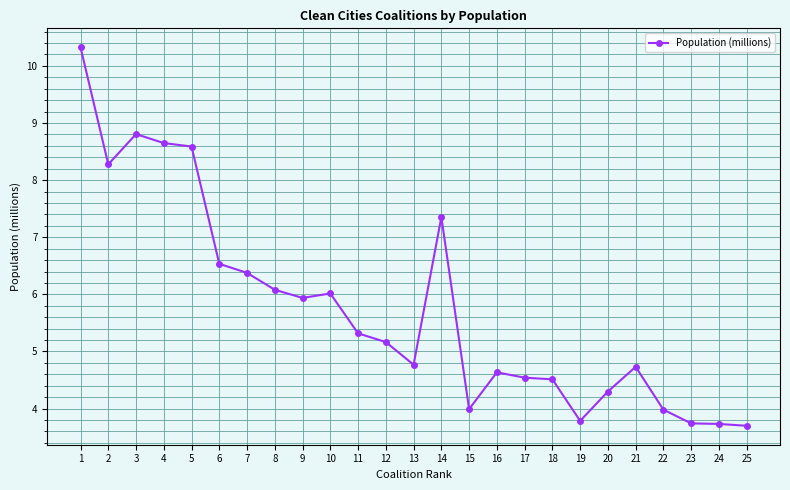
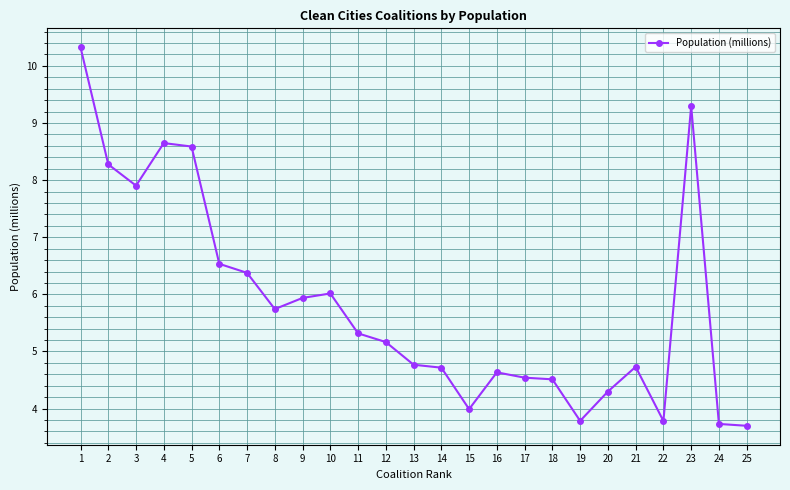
3: 8.8 -> 7.9
8: 6.1 -> 5.7
14: 7.4 -> 4.7
22: 4.0 -> 3.8
23: 3.7 -> 9.3
